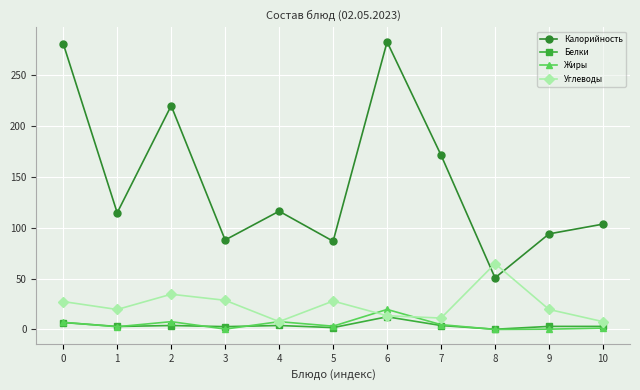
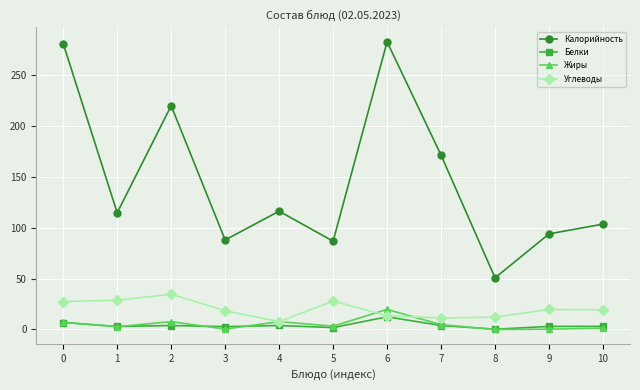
Углеводы, 1: 20 -> 29
Углеводы, 3: 29 -> 18
Углеводы, 8: 65 -> 12
Углеводы, 10: 8 -> 19
